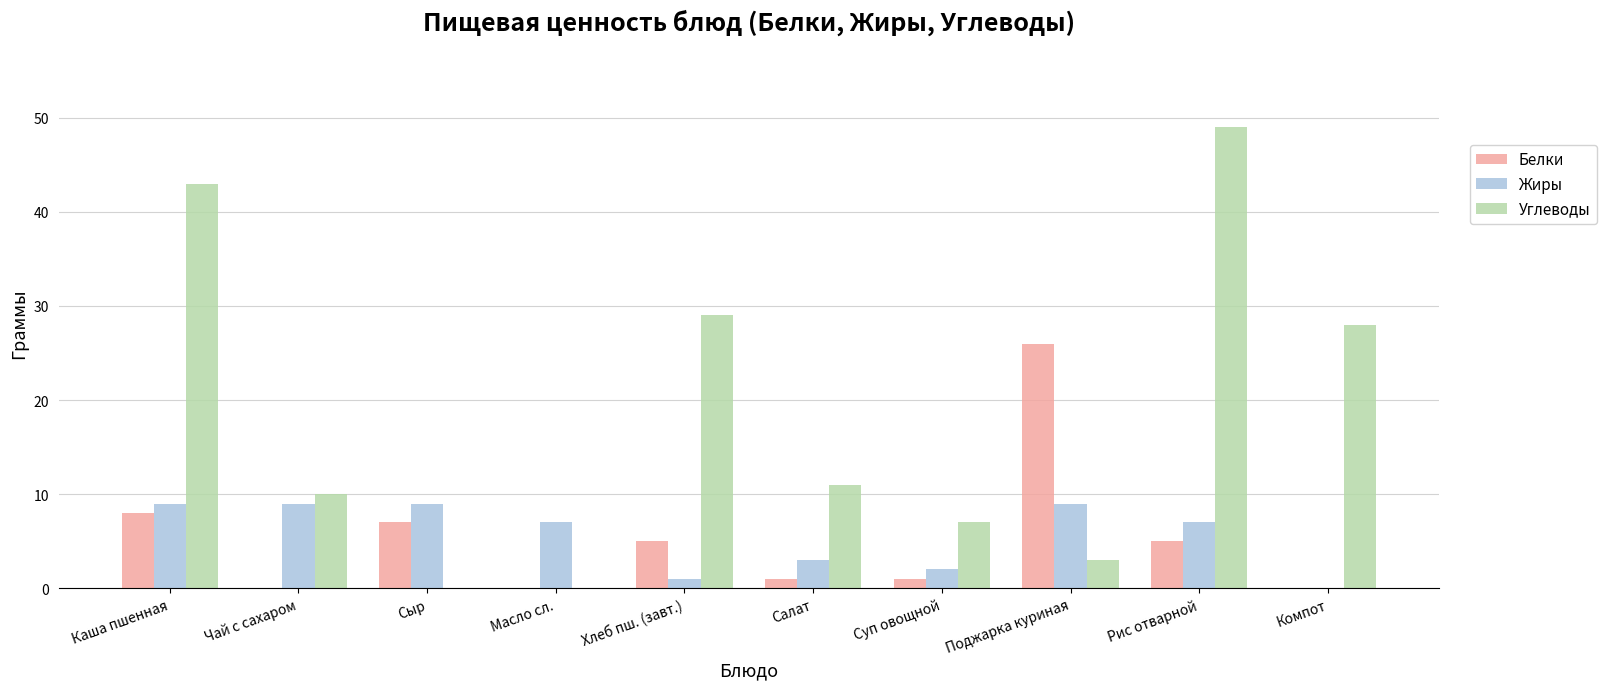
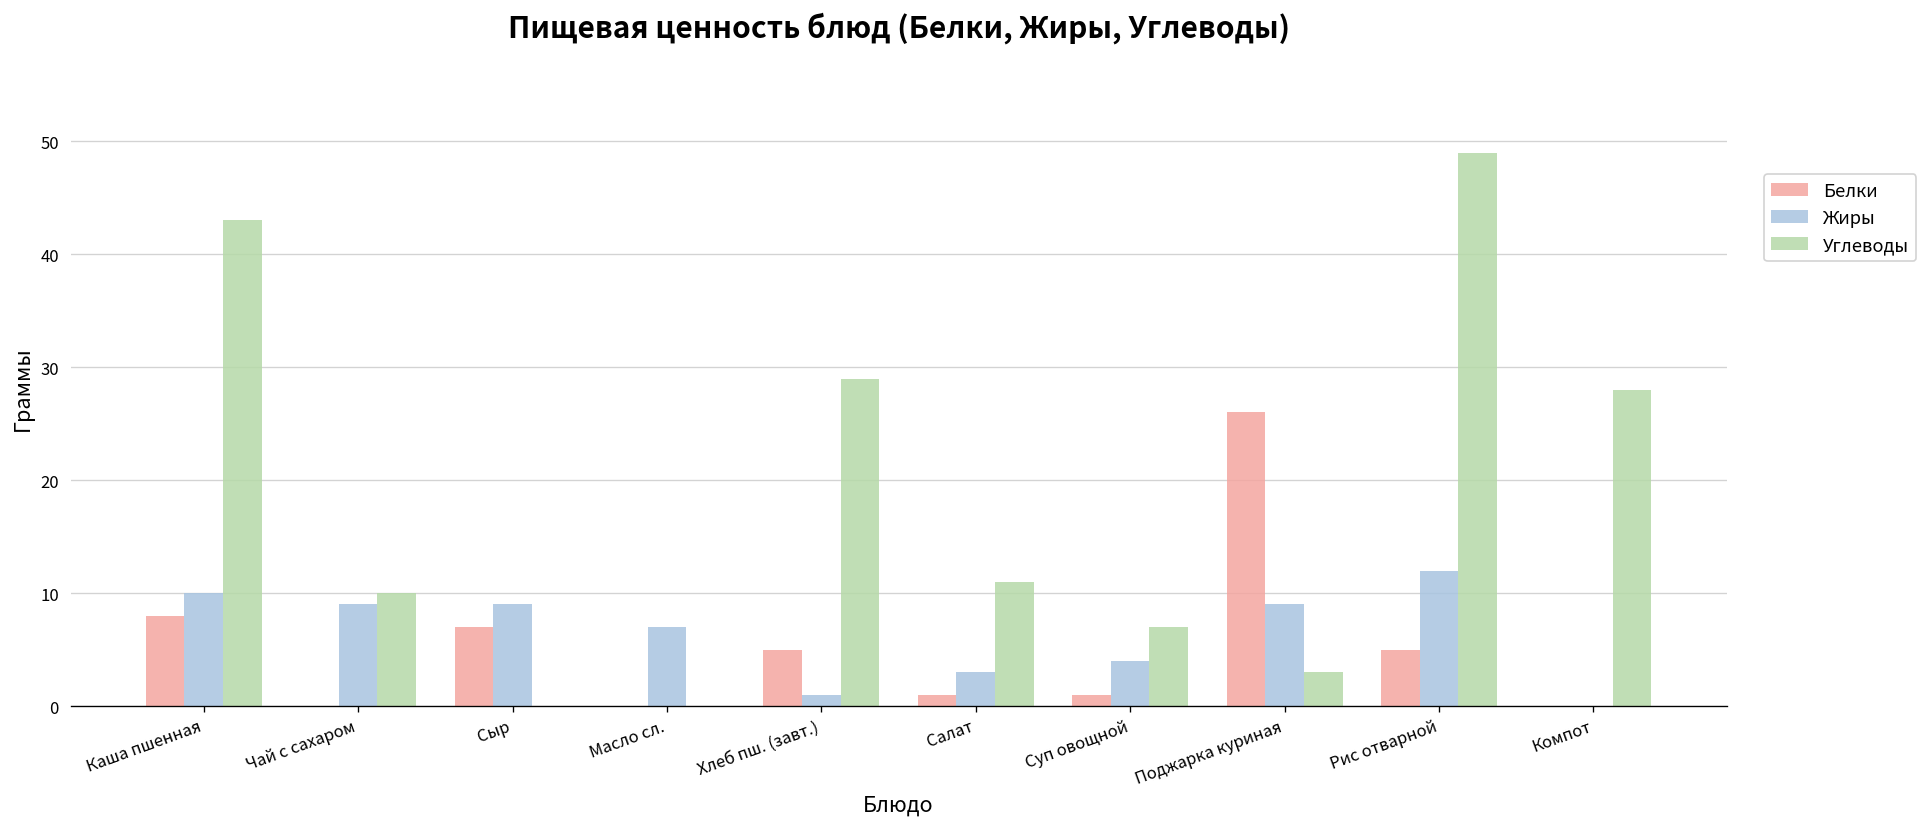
Жиры, Каша пшенная: 9 -> 10
Жиры, Суп овощной: 2 -> 4
Жиры, Рис отварной: 7 -> 12
